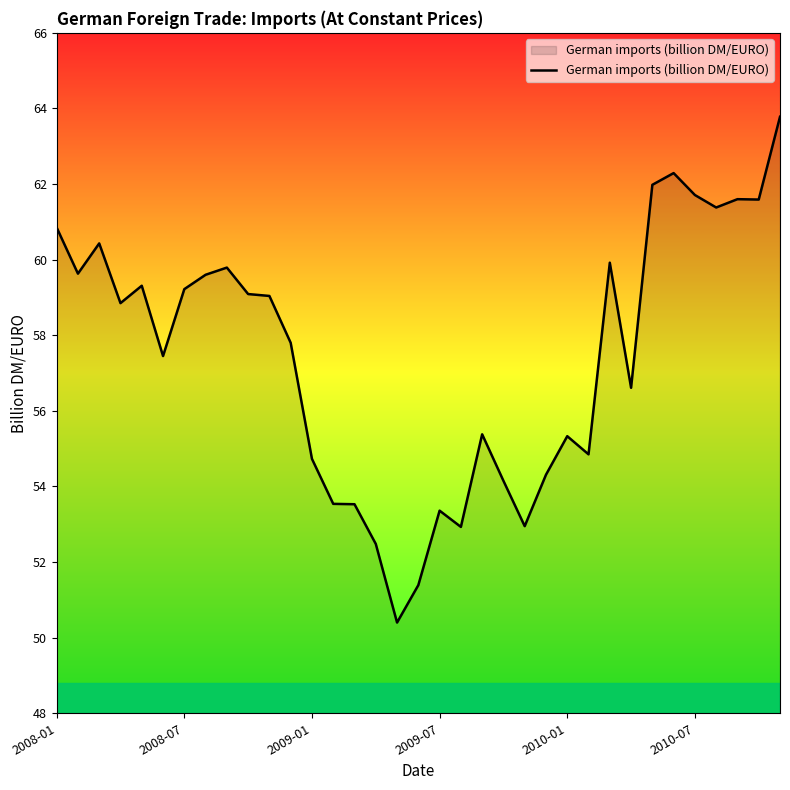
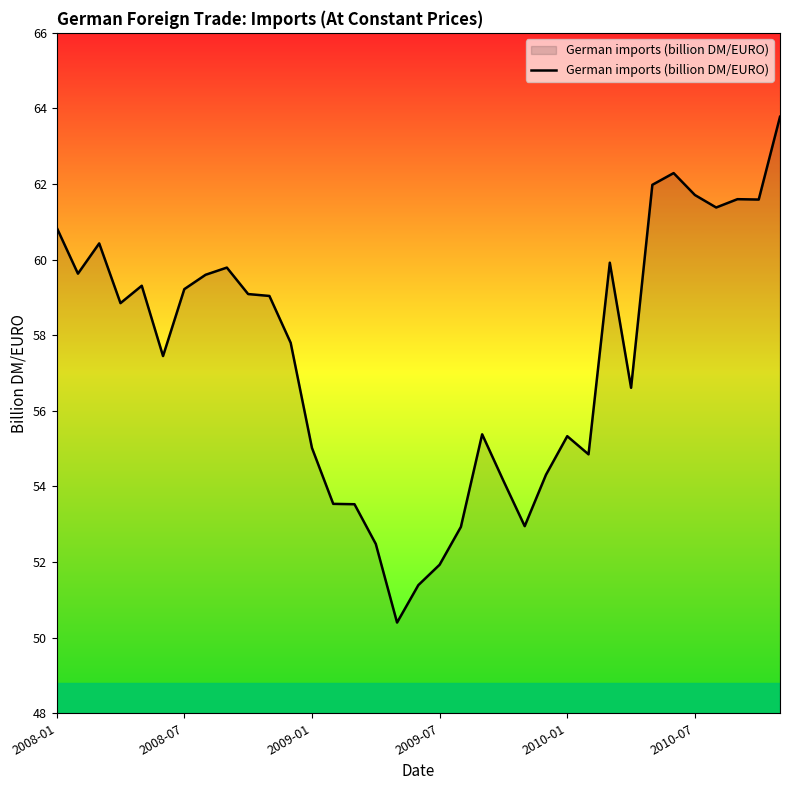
2009-01: 54.7 -> 55.0
2009-07: 53.4 -> 51.9
